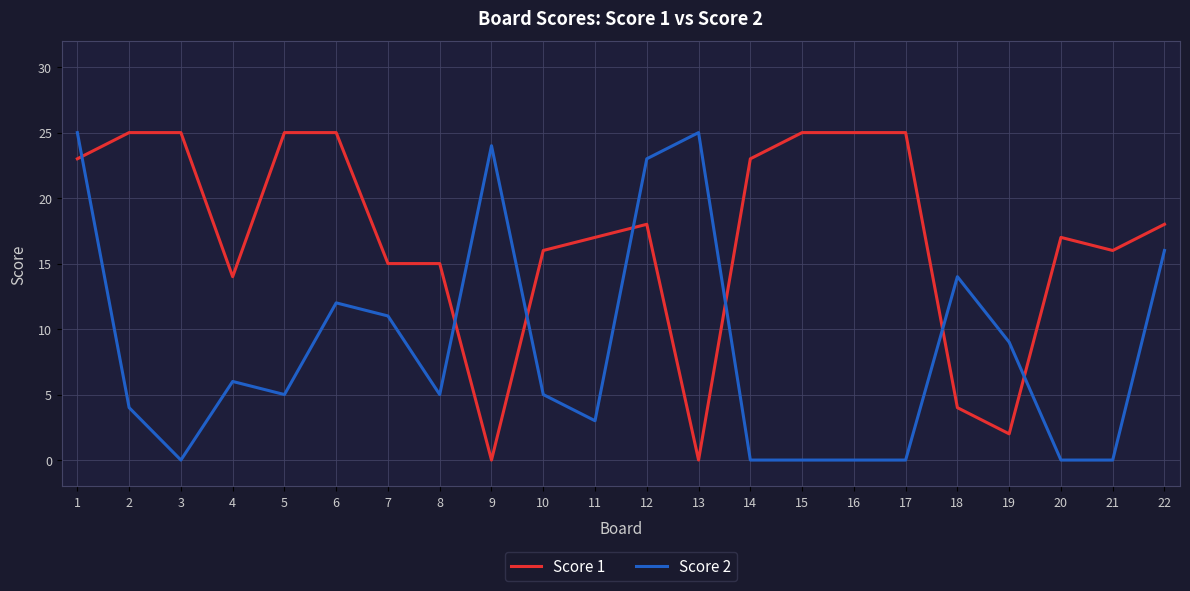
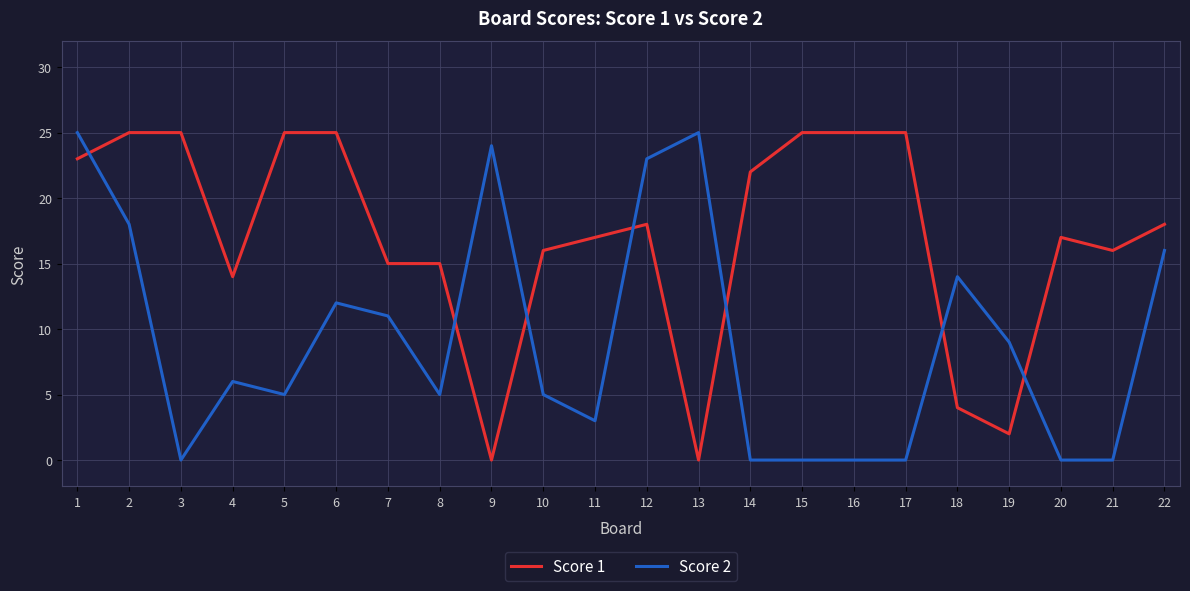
Score 2, 2: 4 -> 18
Score 1, 14: 23 -> 22
